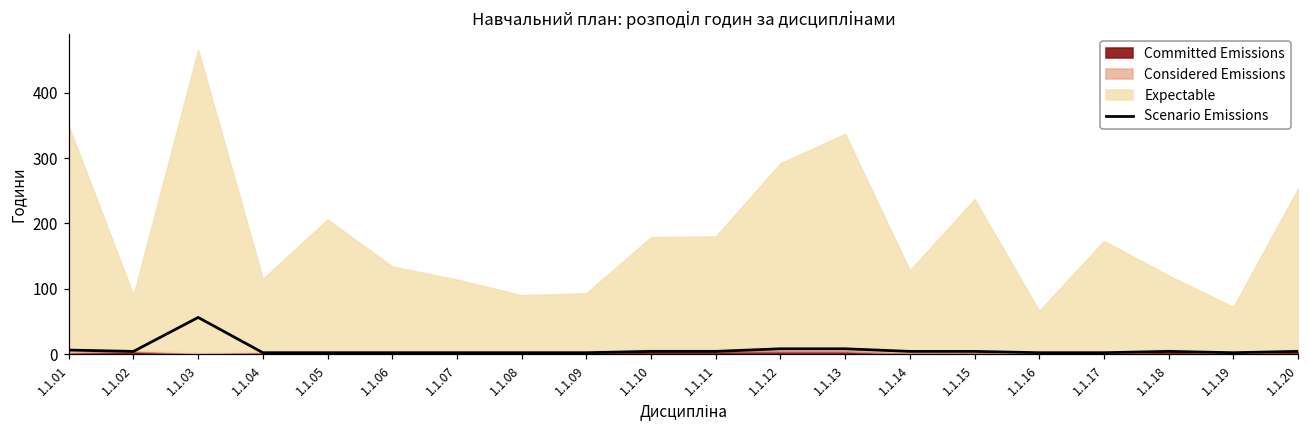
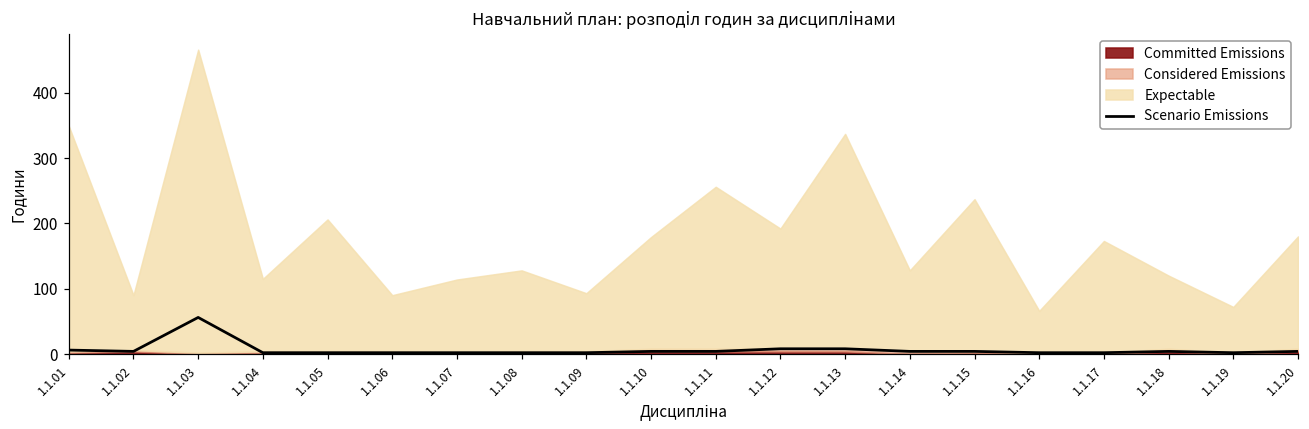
Expectable, 1.1.06: 130 -> 90
Expectable, 1.1.08: 90 -> 120
Expectable, 1.1.11: 170 -> 250
Expectable, 1.1.12: 280 -> 180
Expectable, 1.1.20: 250 -> 170
